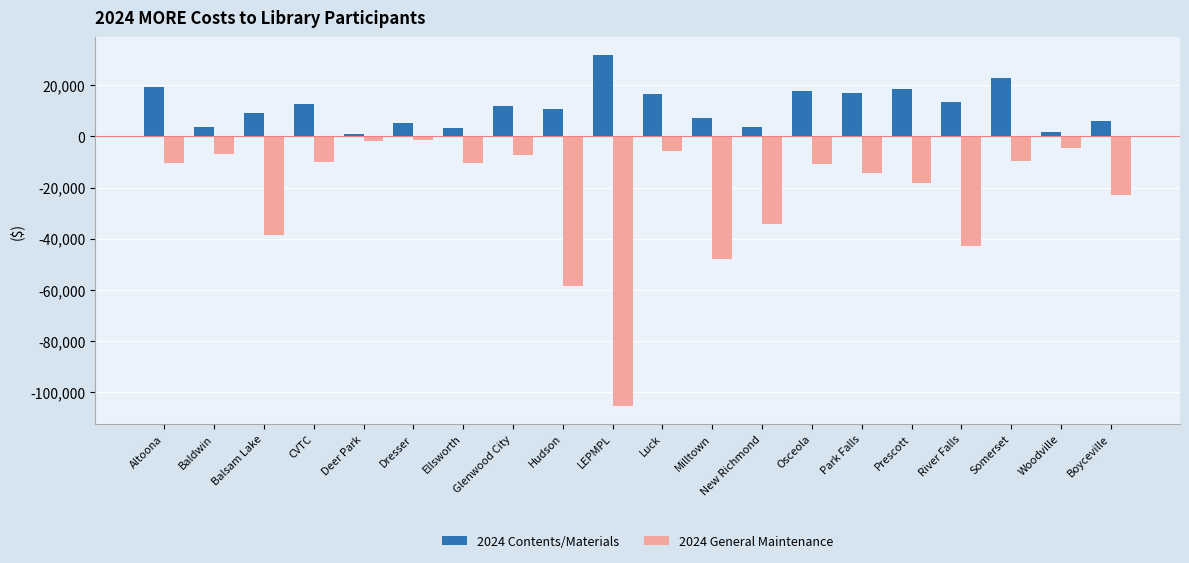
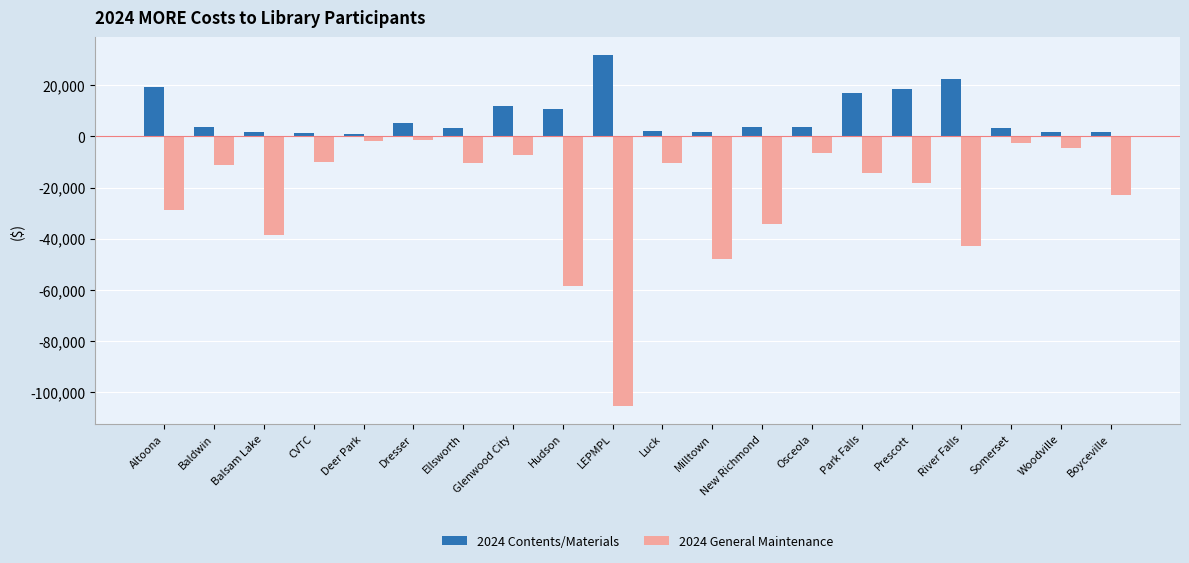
2024 General Maintenance, Altoona: -10,000 -> -29,000
2024 General Maintenance, Baldwin: -7,000 -> -11,000
2024 Contents/Materials, Balsam Lake: 9,000 -> 2,000
2024 Contents/Materials, CVTC: 13,000 -> 1,000
2024 Contents/Materials, Luck: 16,000 -> 2,000
2024 General Maintenance, Luck: -6,000 -> -10,000
2024 Contents/Materials, Milltown: 7,000 -> 2,000
2024 Contents/Materials, Osceola: 18,000 -> 4,000
2024 General Maintenance, Osceola: -11,000 -> -6,000
2024 Contents/Materials, River Falls: 13,000 -> 22,000
2024 Contents/Materials, Somerset: 23,000 -> 3,000
2024 General Maintenance, Somerset: -10,000 -> -3,000
2024 Contents/Materials, Boyceville: 6,000 -> 2,000
